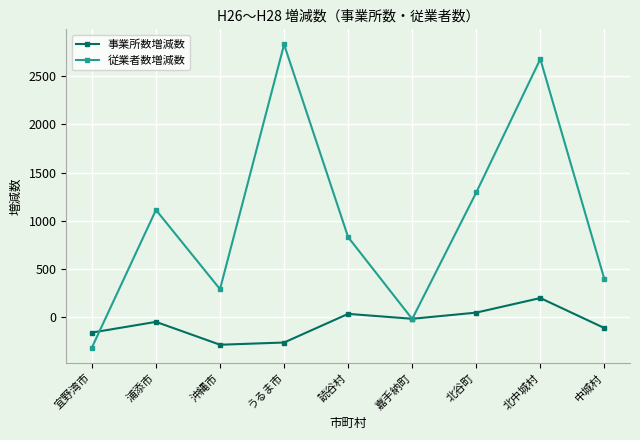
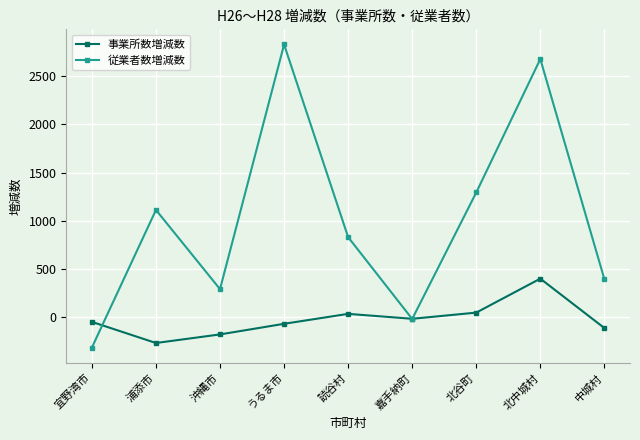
事業所数増減数, 宜野湾市: -200 -> 0
事業所数増減数, 浦添市: 0 -> -300
事業所数増減数, 沖縄市: -300 -> -200
事業所数増減数, うるま市: -300 -> -100
事業所数増減数, 北中城村: 200 -> 400
